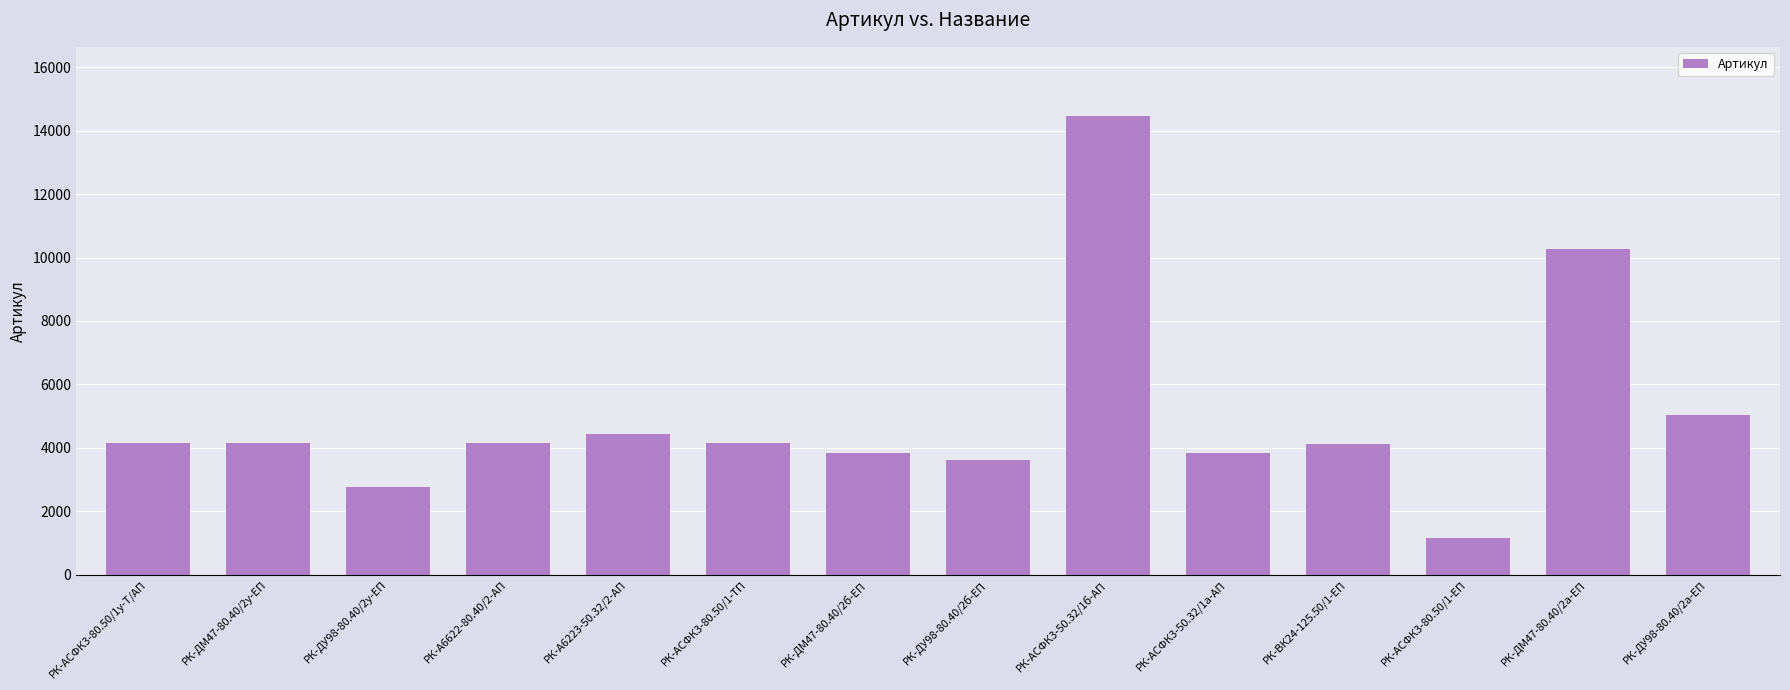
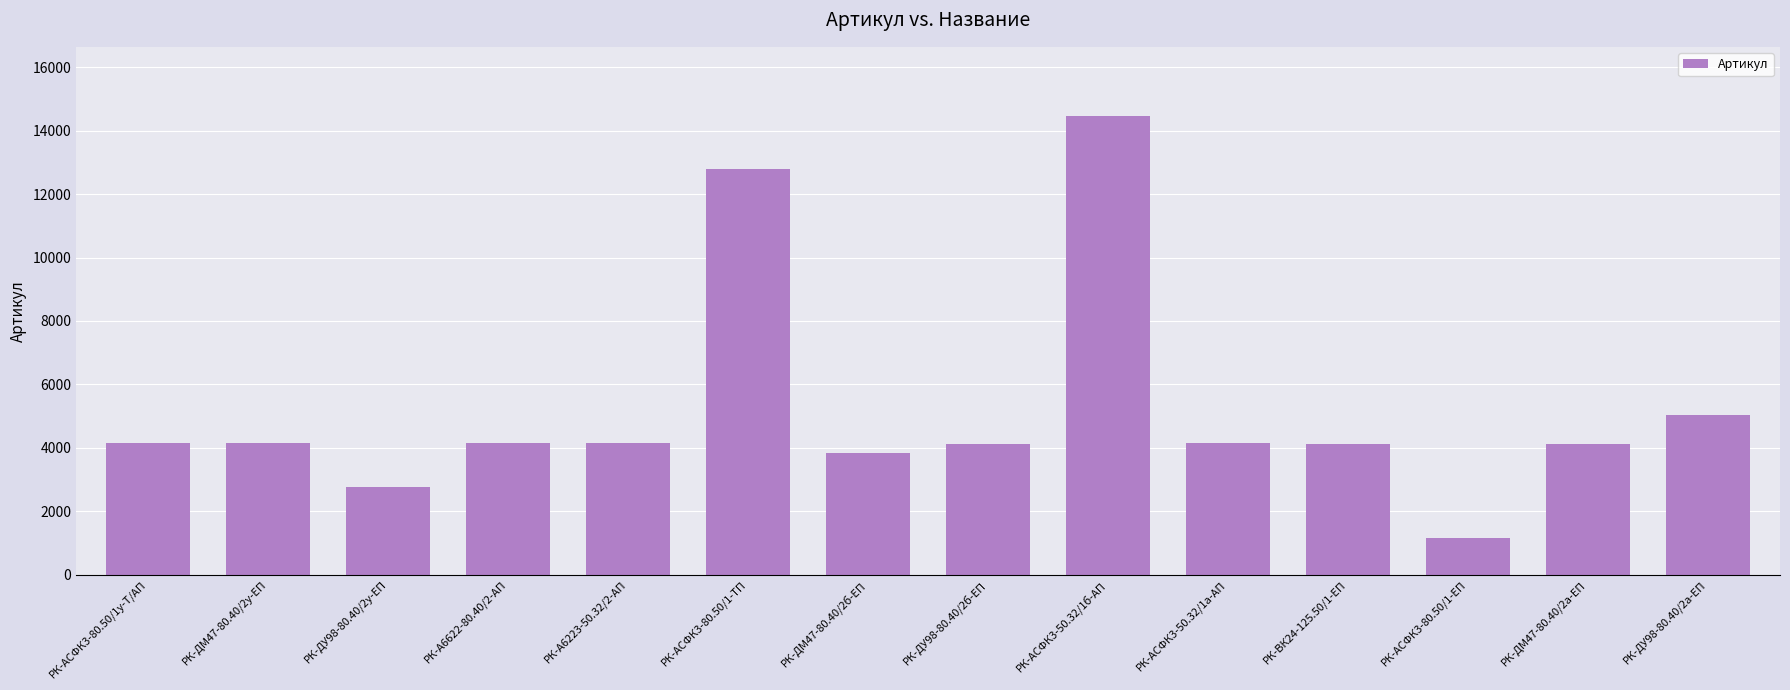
РК-А6223-50.32/2-АП: 4400 -> 4100
РК-АСФК3-80.50/1-ТП: 4100 -> 12800
РК-ДУ98-80.40/2б-ЕП: 3600 -> 4100
РК-АСФК3-50.32/1а-АП: 3800 -> 4100
РК-ДМ47-80.40/2а-ЕП: 10300 -> 4100
